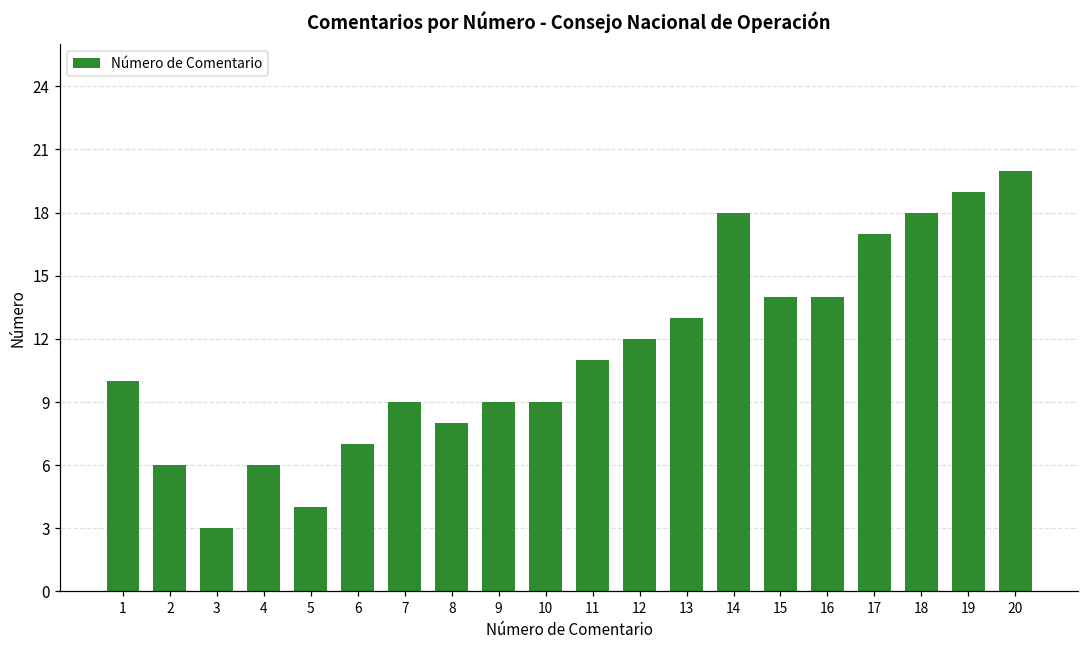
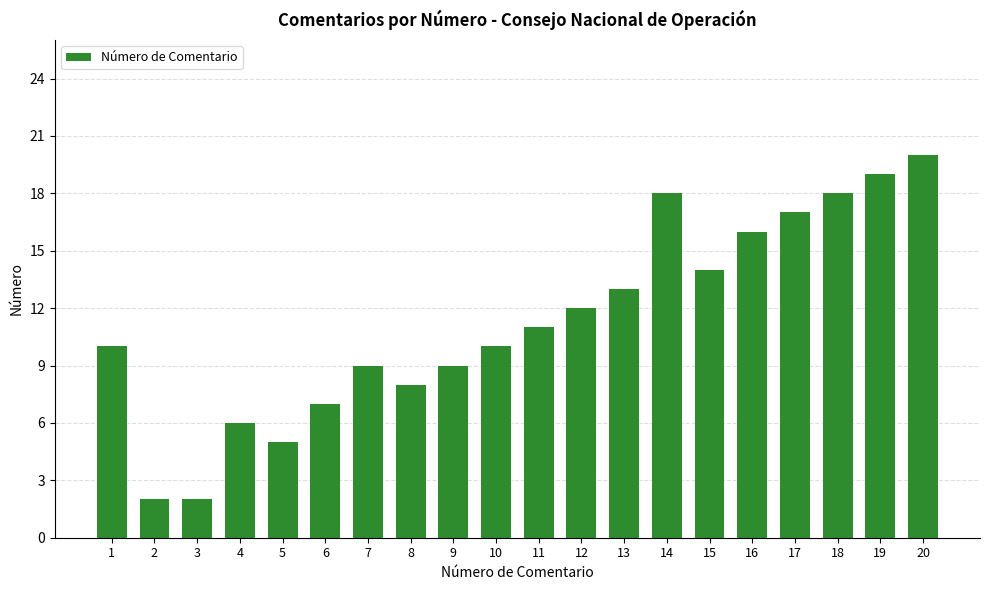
2: 6 -> 2
3: 3 -> 2
5: 4 -> 5
10: 9 -> 10
16: 14 -> 16
